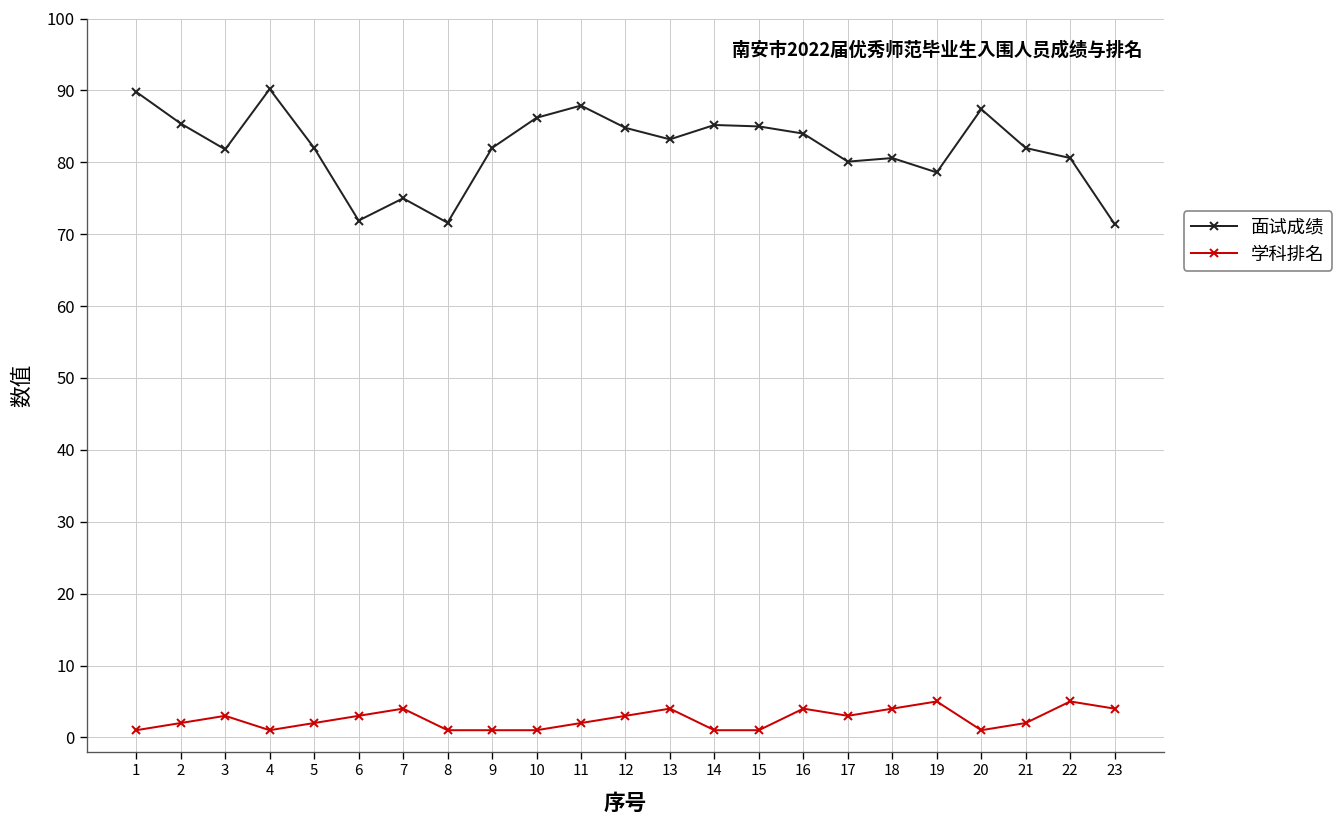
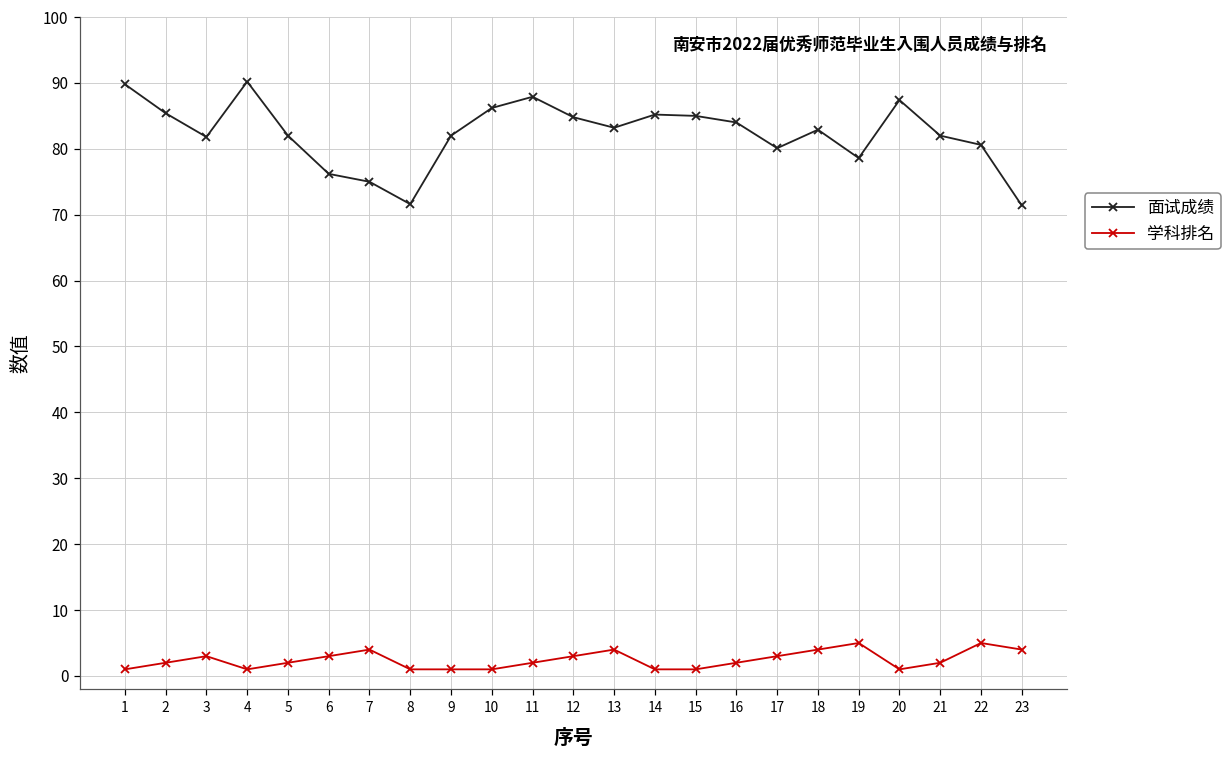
面试成绩, 6: 72 -> 76
学科排名, 16: 4 -> 2
面试成绩, 18: 81 -> 83
